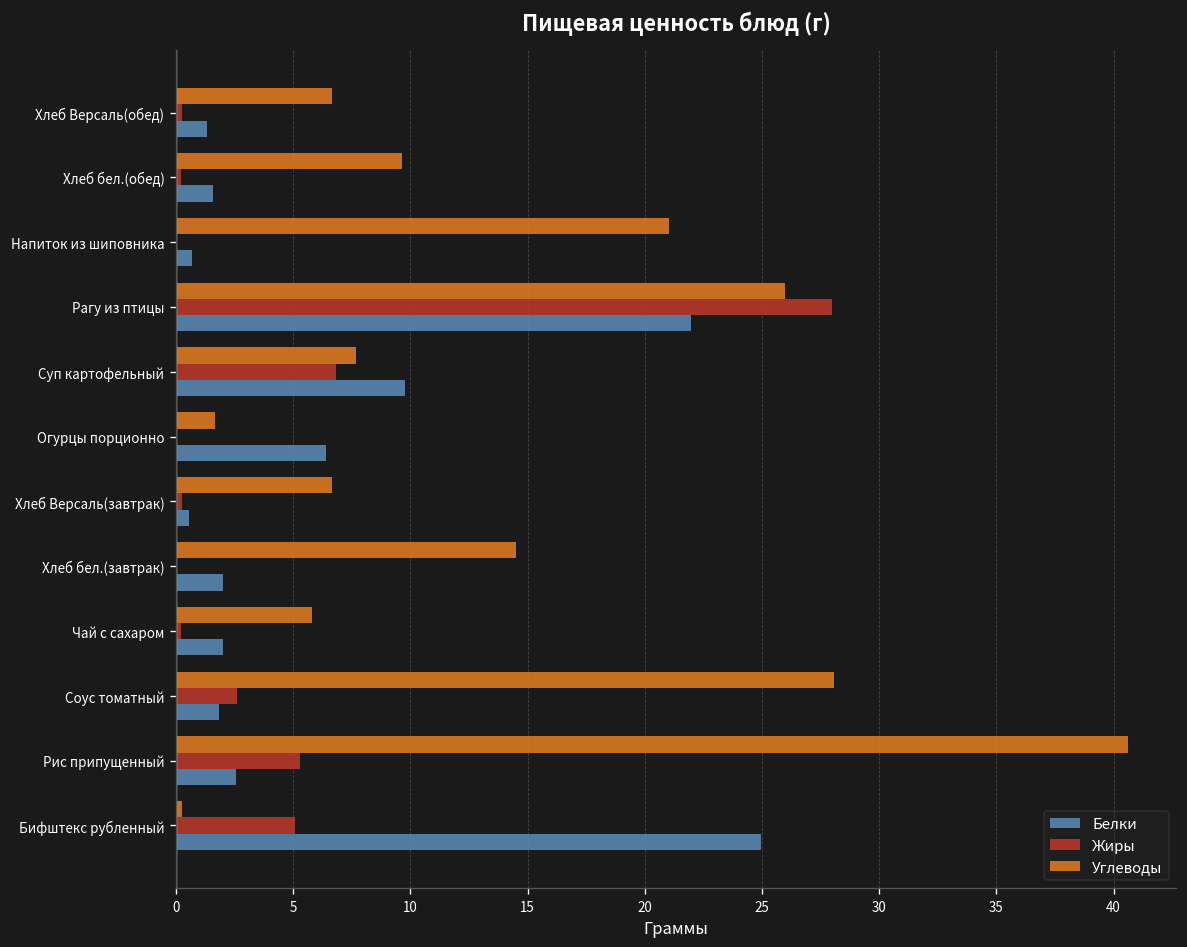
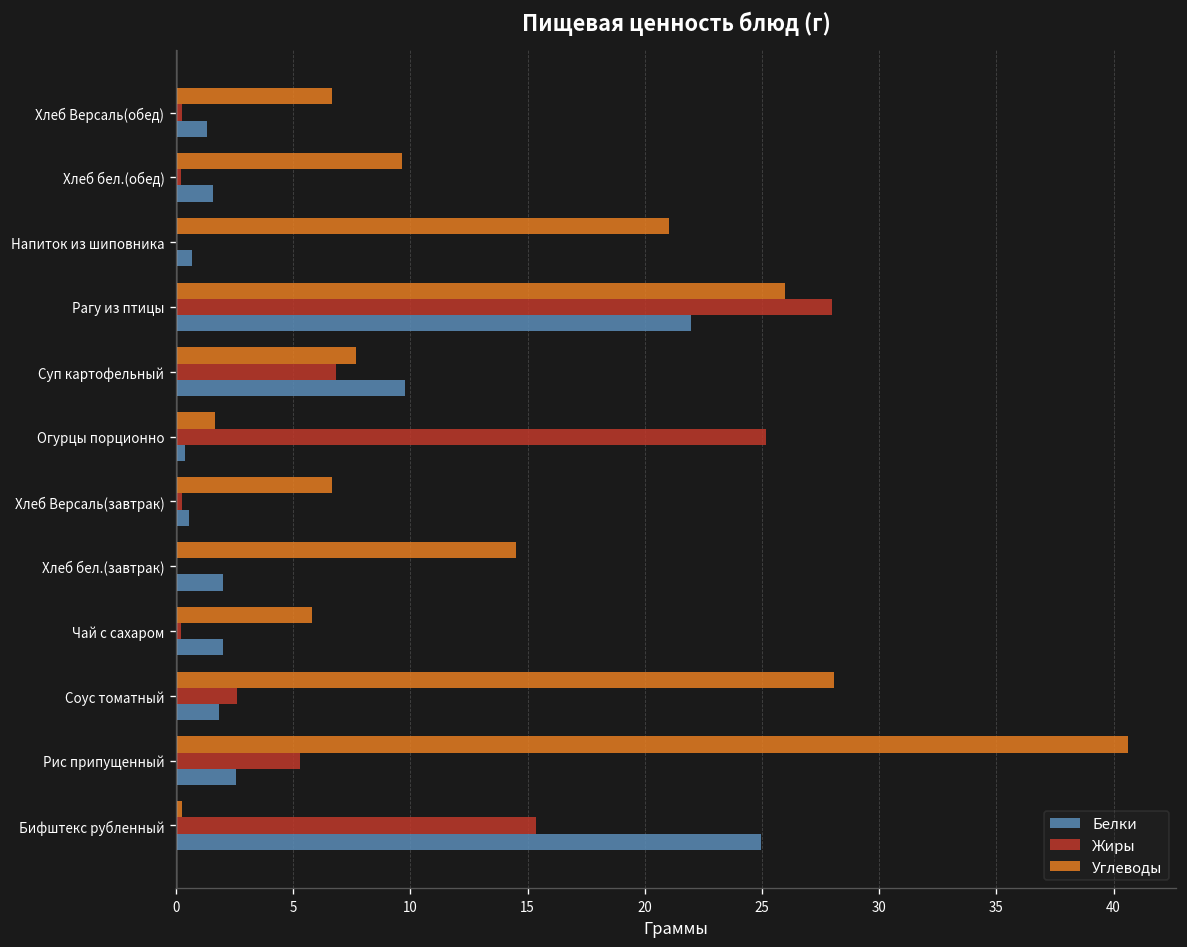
Жиры, Огурцы порционно: 0.1 -> 25.2
Белки, Огурцы порционно: 6.4 -> 0.4
Жиры, Бифштекс рубленный: 5.1 -> 15.4
